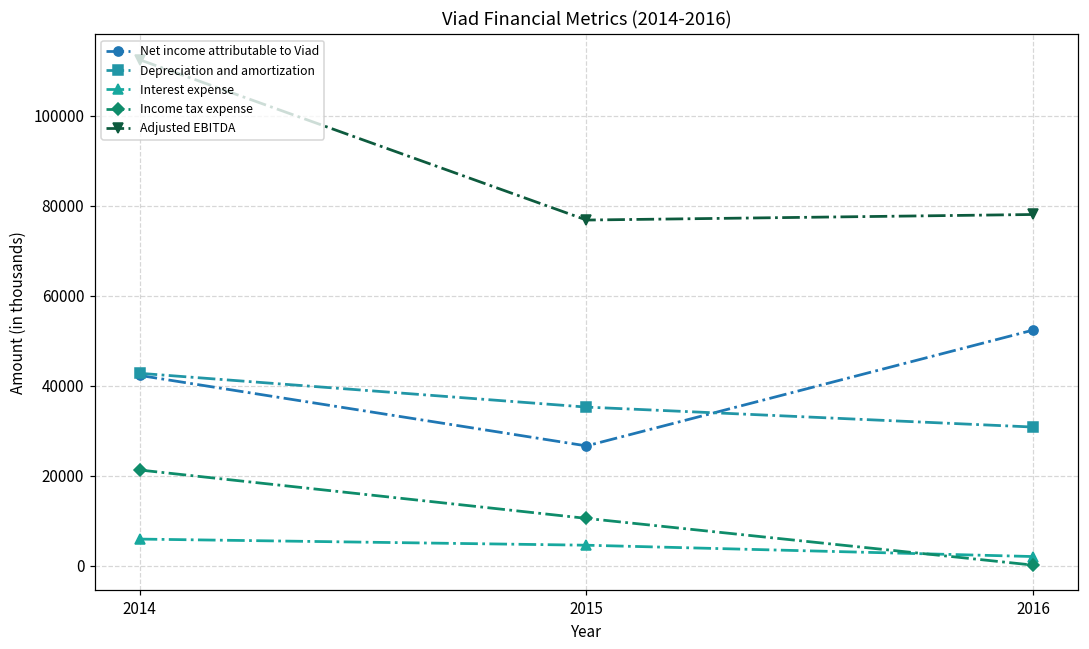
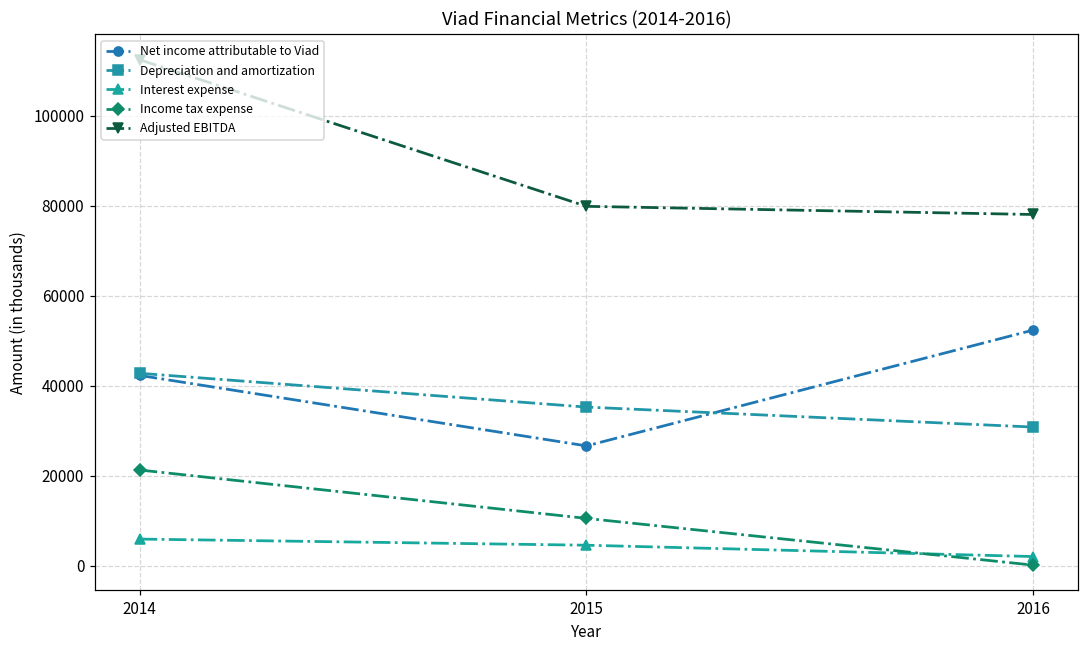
Adjusted EBITDA, 2015: 77000 -> 80000
